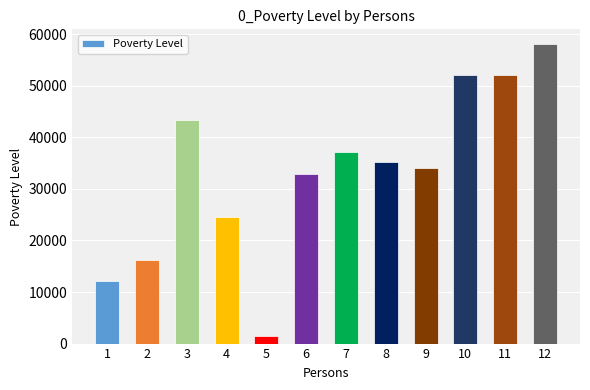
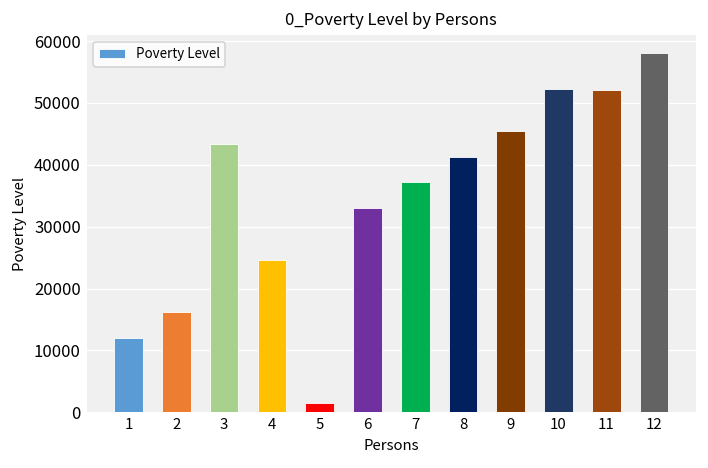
8: 35000 -> 41000
9: 34000 -> 46000
